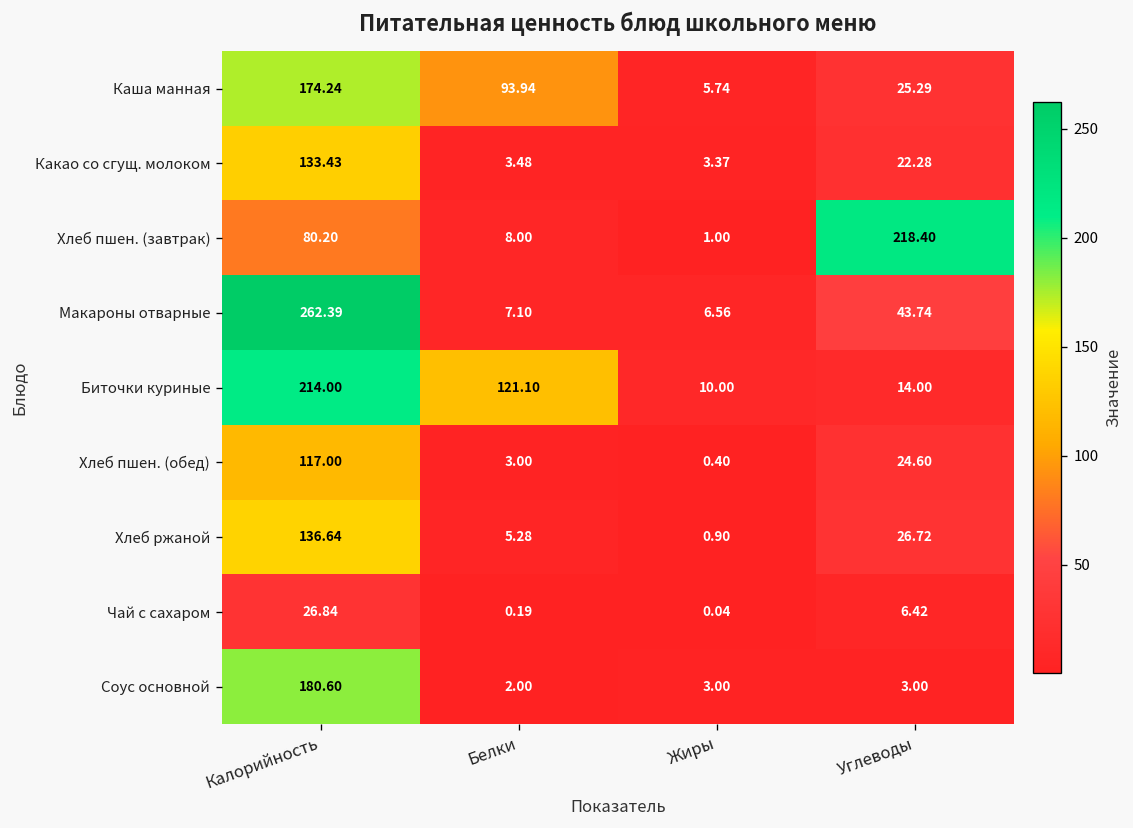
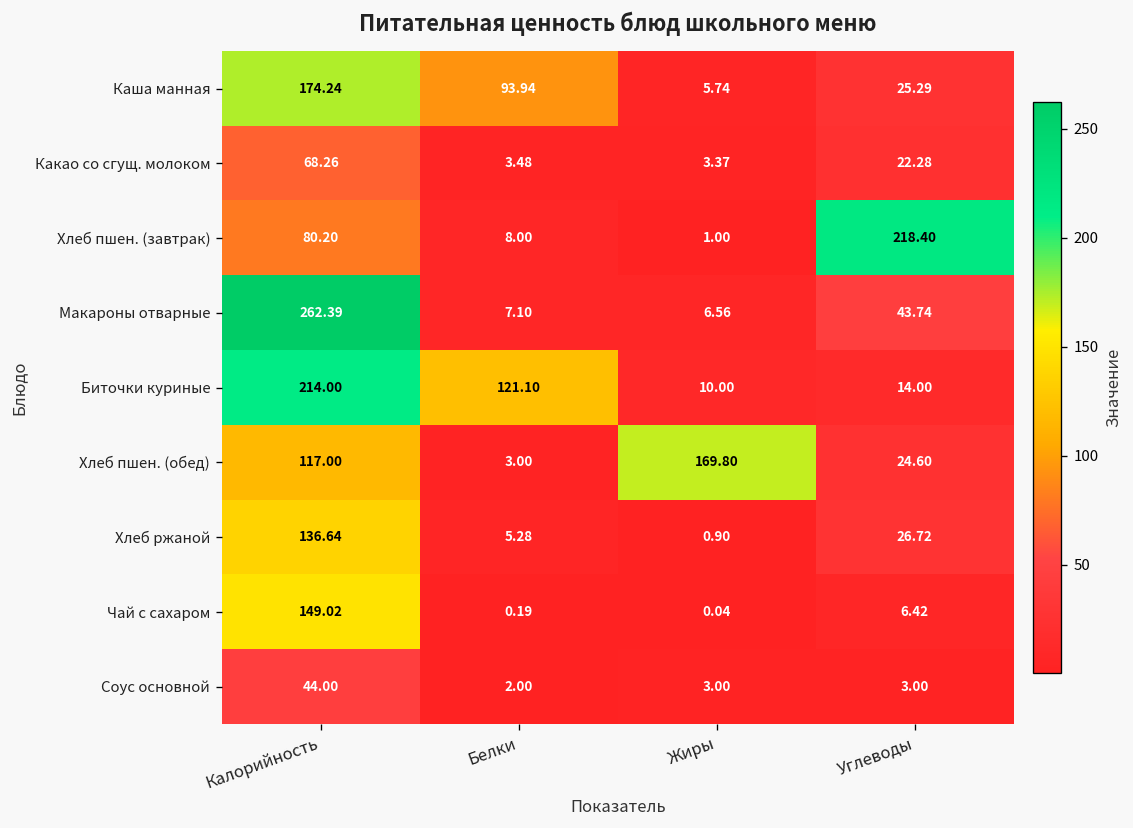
Какао со сгущ. молоком, Калорийность: 133.43 -> 68.26
Хлеб пшен. (обед), Жиры: 0.40 -> 169.80
Чай с сахаром, Калорийность: 26.84 -> 149.02
Соус основной, Калорийность: 180.60 -> 44.00
